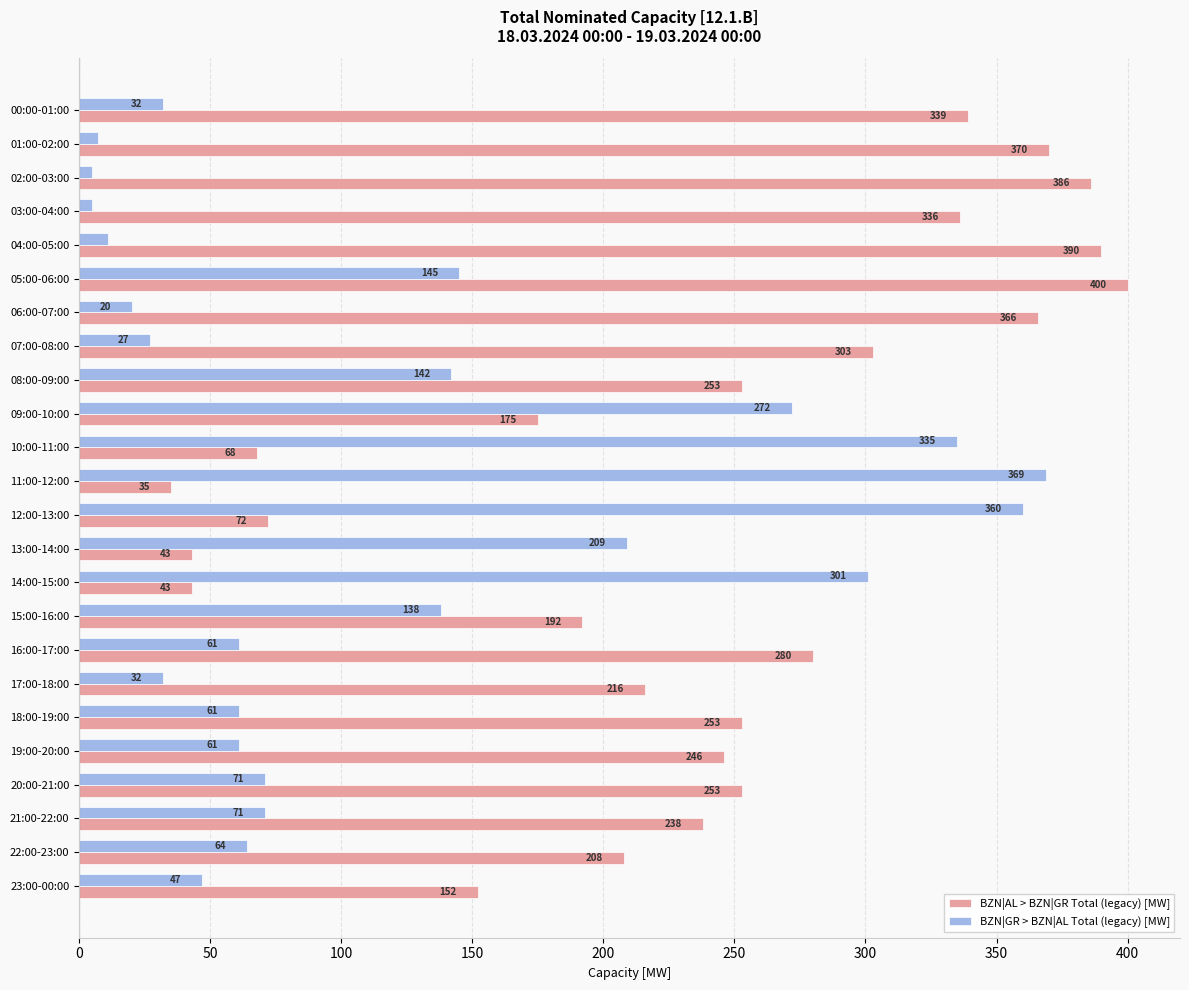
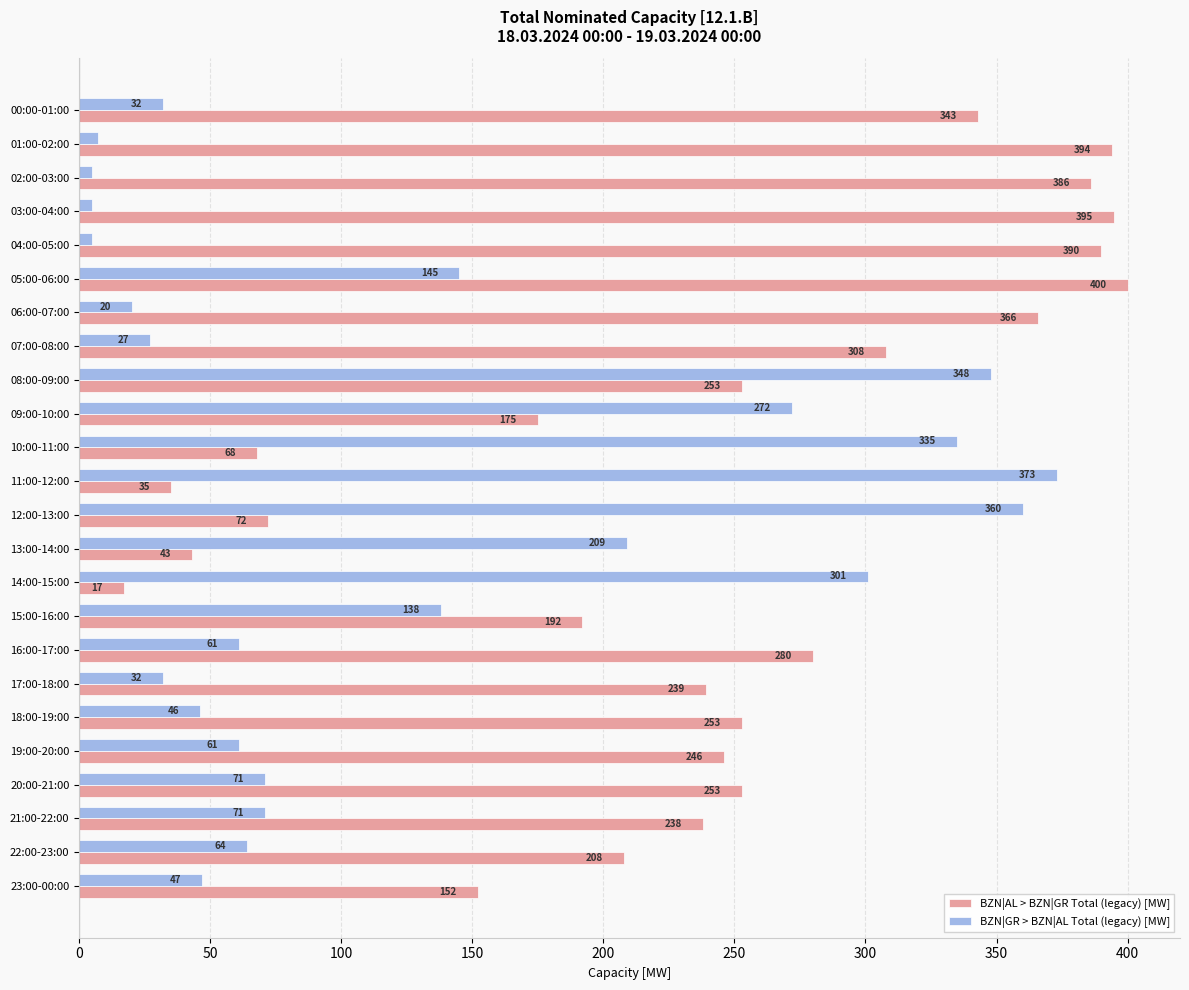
BZN|AL > BZN|GR Total (legacy) [MW], 00:00-01:00: 339 -> 343
BZN|AL > BZN|GR Total (legacy) [MW], 01:00-02:00: 370 -> 394
BZN|AL > BZN|GR Total (legacy) [MW], 03:00-04:00: 336 -> 395
BZN|GR > BZN|AL Total (legacy) [MW], 04:00-05:00: 11 -> 5
BZN|AL > BZN|GR Total (legacy) [MW], 07:00-08:00: 303 -> 308
BZN|GR > BZN|AL Total (legacy) [MW], 08:00-09:00: 142 -> 348
BZN|GR > BZN|AL Total (legacy) [MW], 11:00-12:00: 369 -> 373
BZN|AL > BZN|GR Total (legacy) [MW], 14:00-15:00: 43 -> 17
BZN|AL > BZN|GR Total (legacy) [MW], 17:00-18:00: 216 -> 239
BZN|GR > BZN|AL Total (legacy) [MW], 18:00-19:00: 61 -> 46
